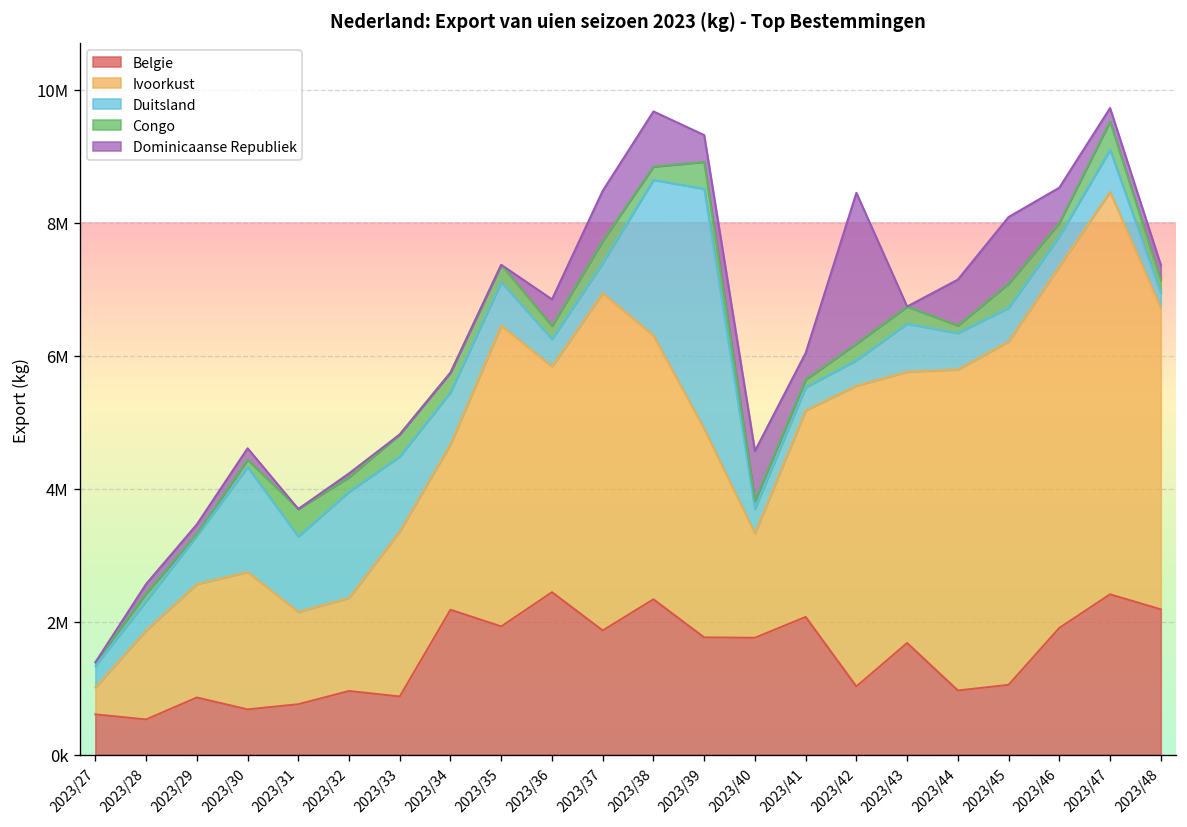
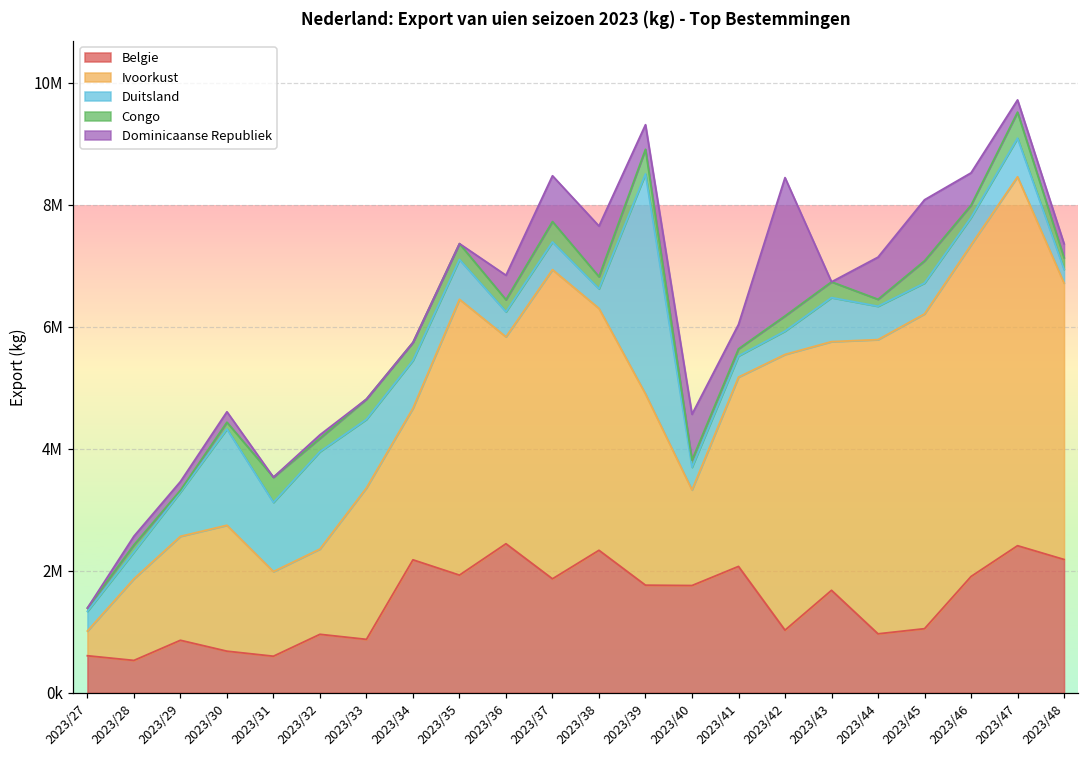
Belgie, 2023/31: 800000 -> 600000
Duitsland, 2023/38: 2300000 -> 300000
